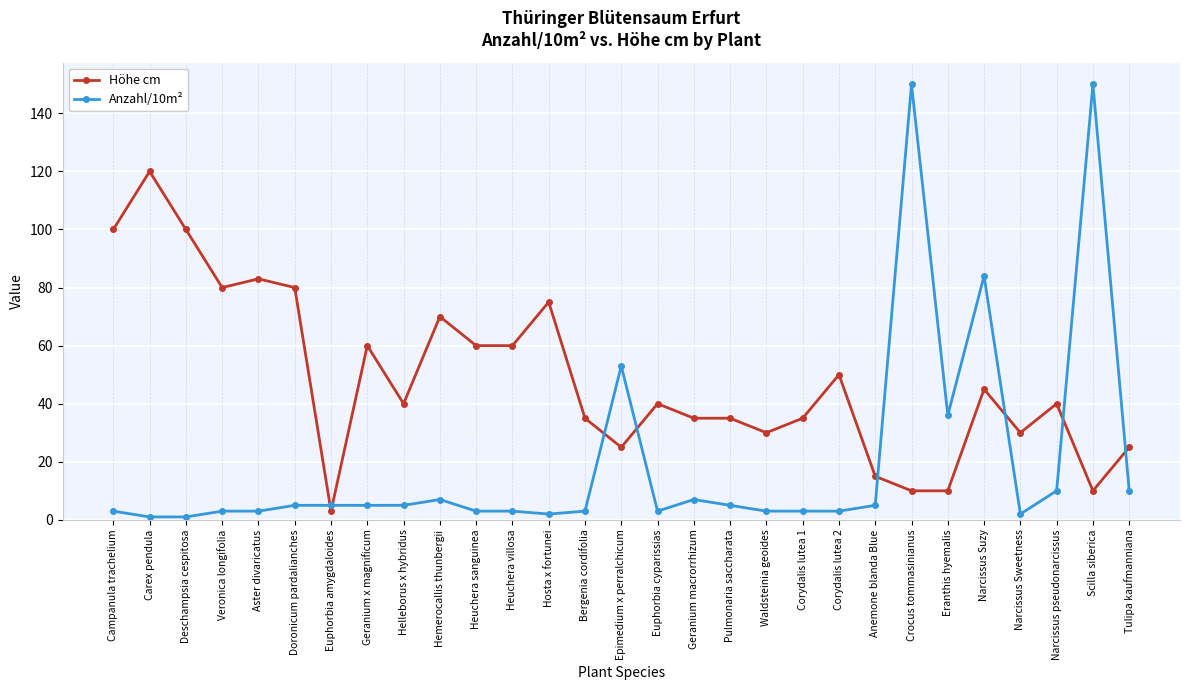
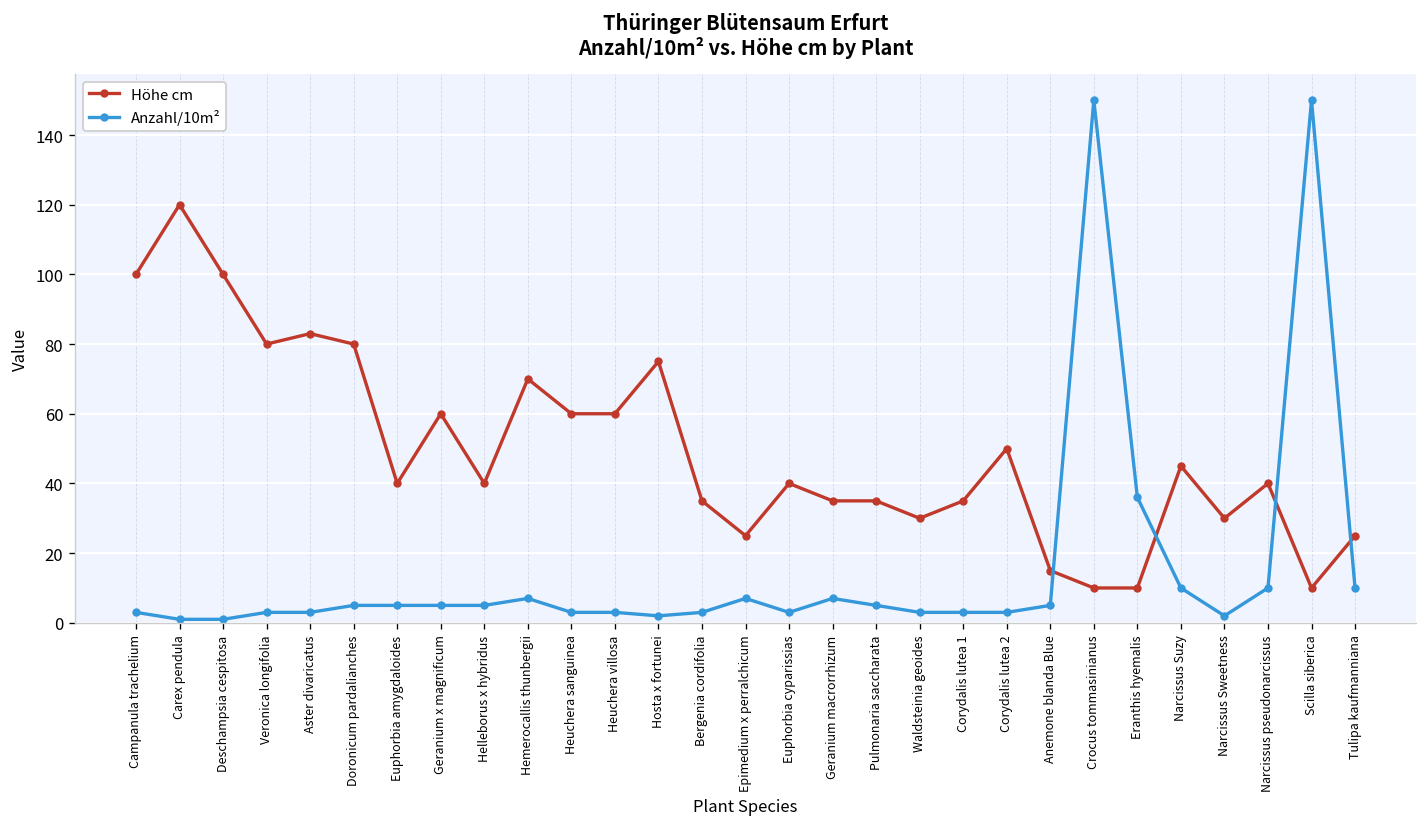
Höhe cm, Euphorbia amygdaloides: 3 -> 40
Anzahl/10m², Epimedium x perralchicum: 53 -> 7
Anzahl/10m², Narcissus Suzy: 84 -> 10
